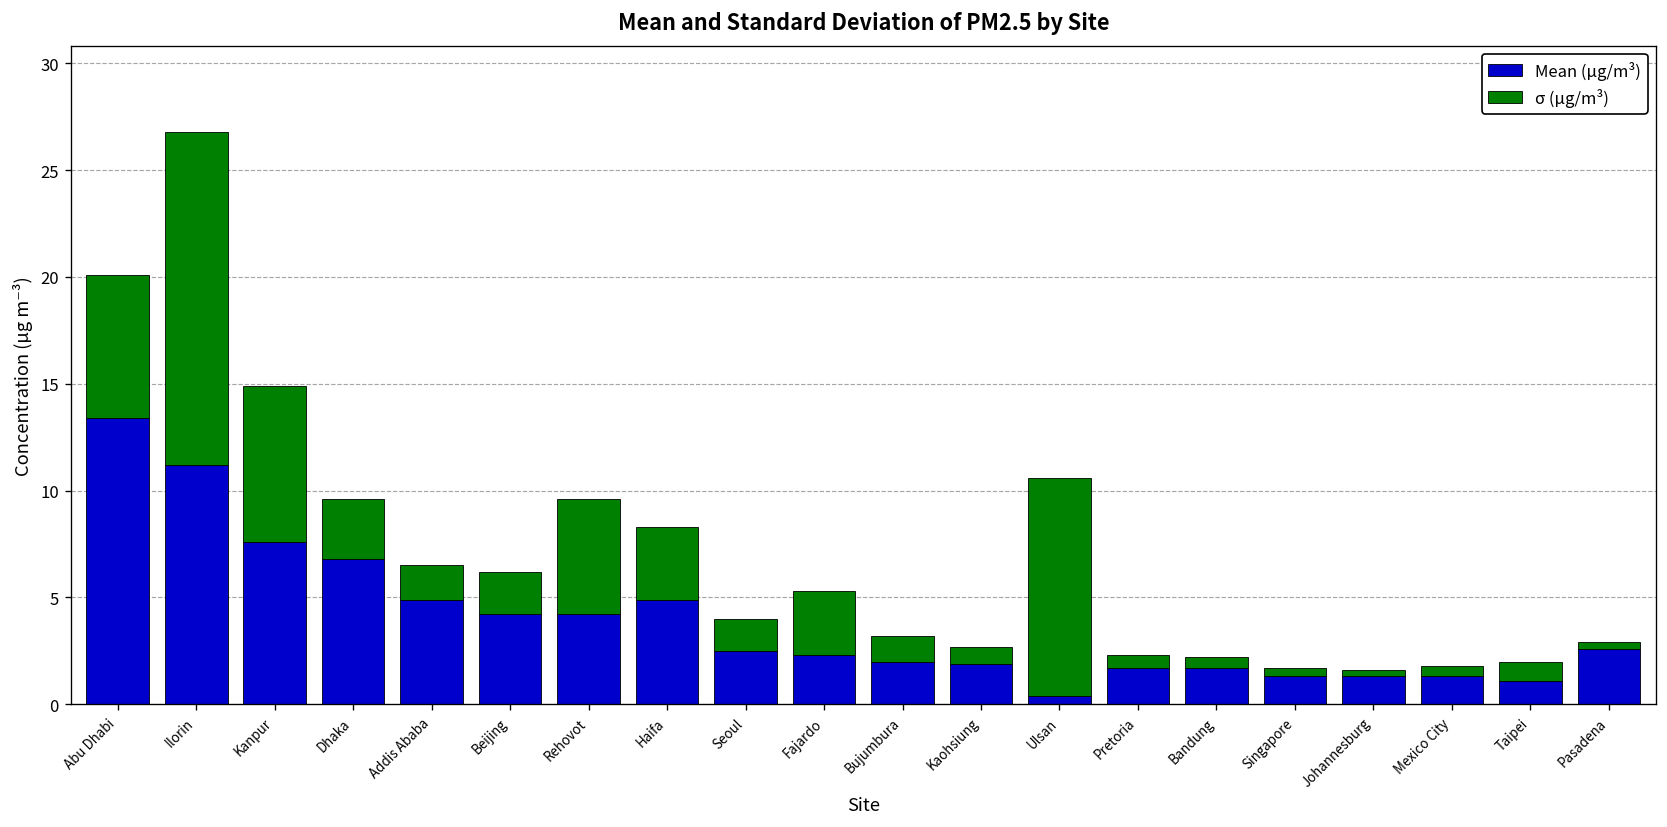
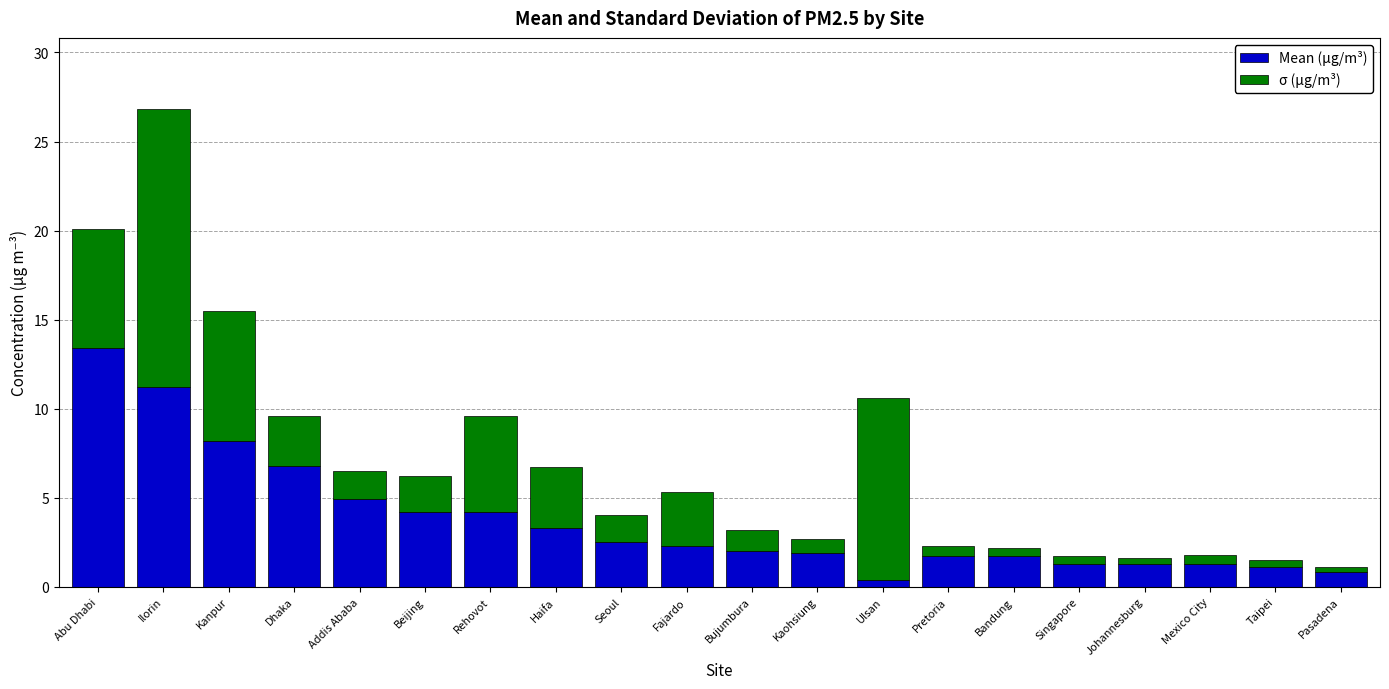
Mean (µg/m³), Kanpur: 7.6 -> 8.2
Mean (µg/m³), Haifa: 4.9 -> 3.3
σ (µg/m³), Taipei: 0.9 -> 0.4
Mean (µg/m³), Pasadena: 2.6 -> 0.8
